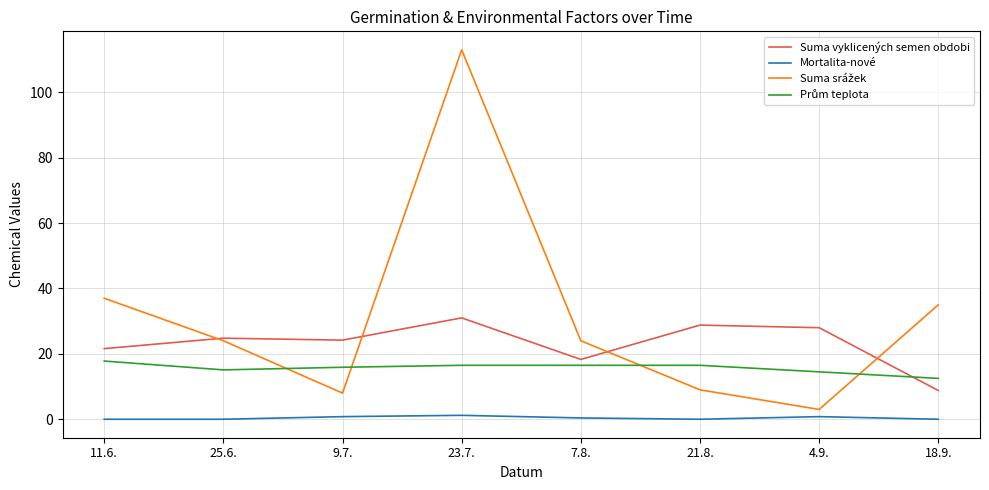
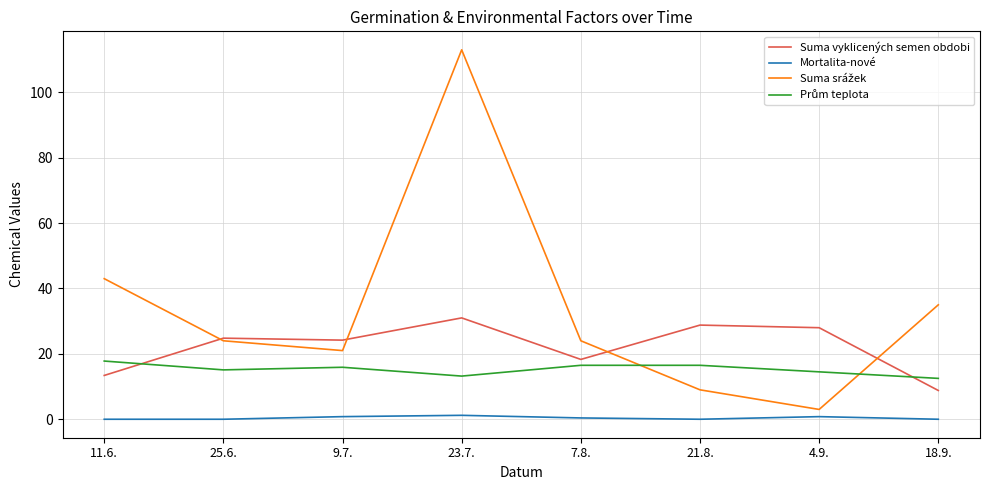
Suma vyklicených semen obdobi, 11.6.: 22 -> 13
Suma srážek, 11.6.: 37 -> 43
Suma srážek, 9.7.: 8 -> 21
Prům teplota, 23.7.: 17 -> 13
